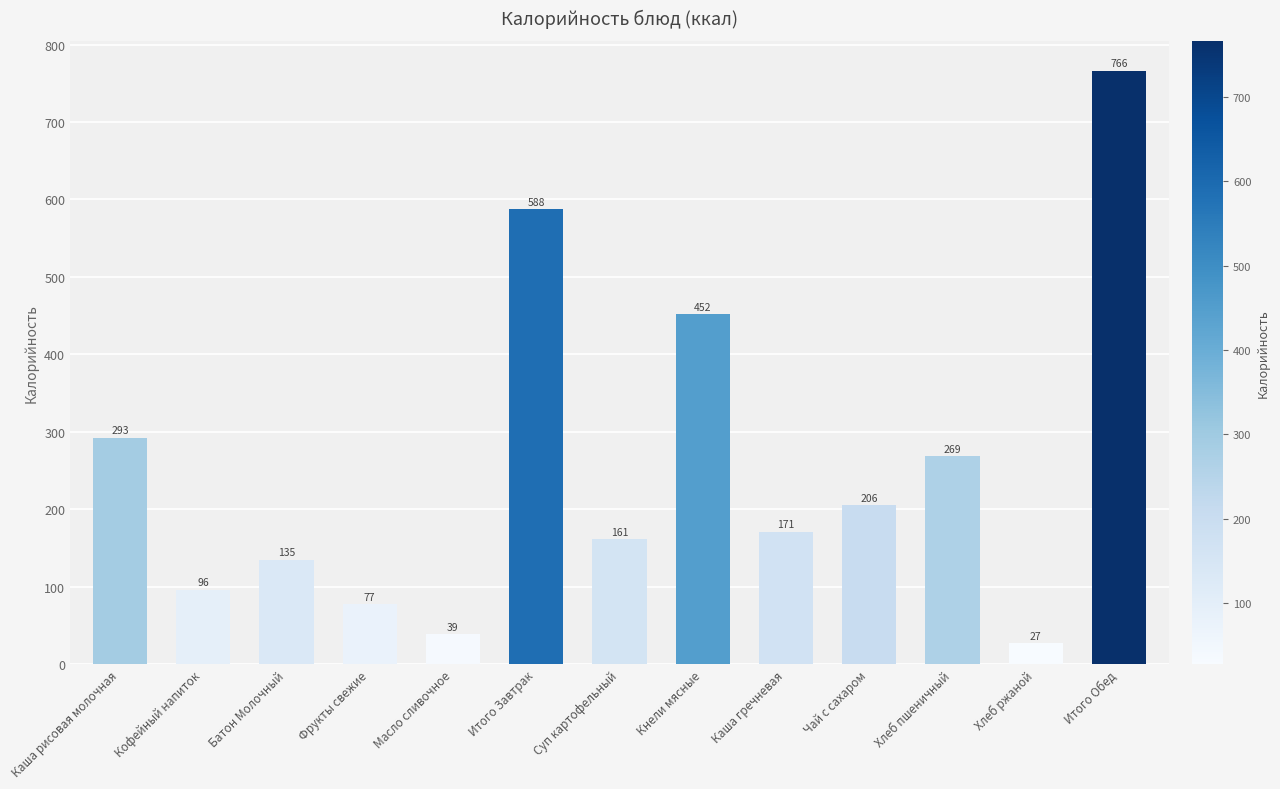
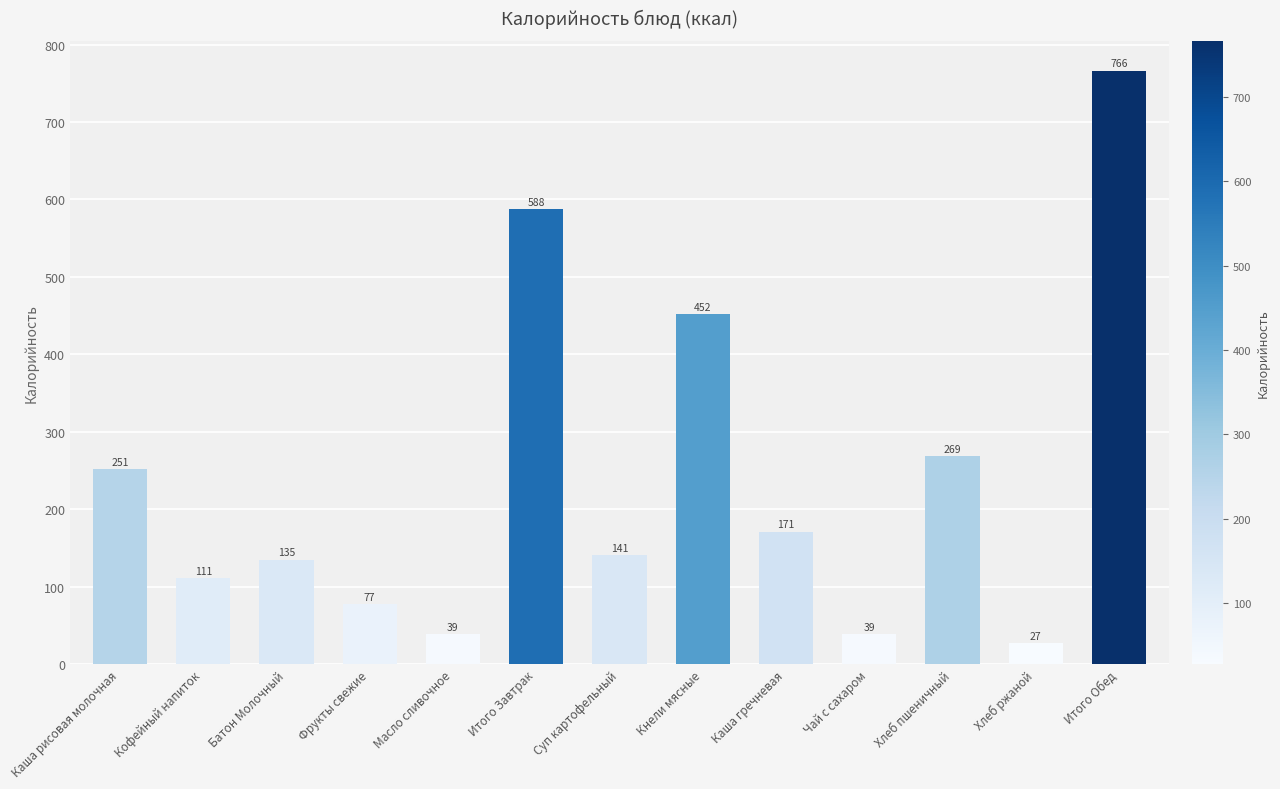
Каша рисовая молочная: 293 -> 251
Кофейный напиток: 96 -> 111
Суп картофельный: 161 -> 141
Чай с сахаром: 206 -> 39
